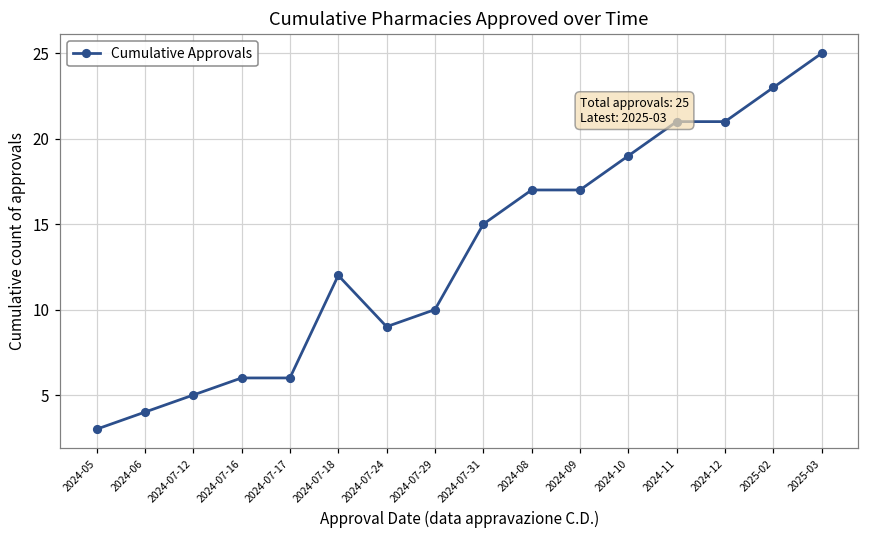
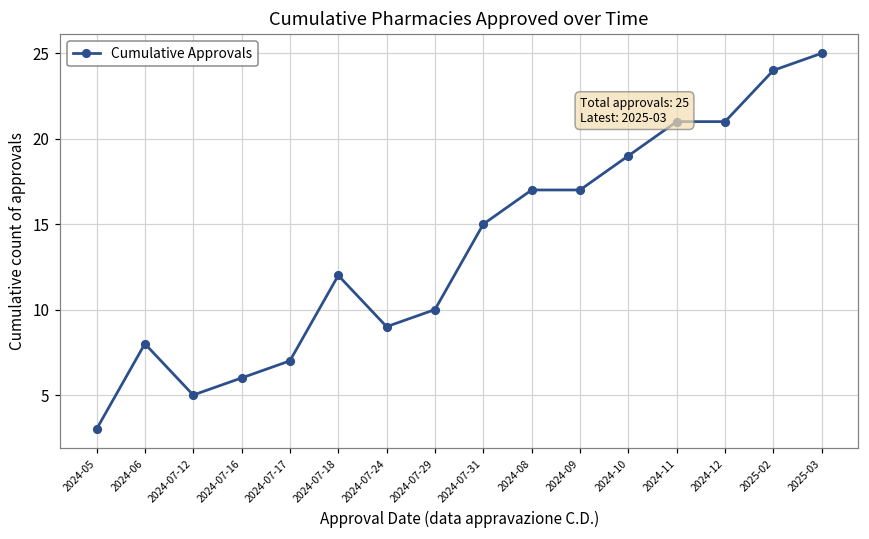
2024-06: 4 -> 8
2024-07-17: 6 -> 7
2025-02: 23 -> 24
